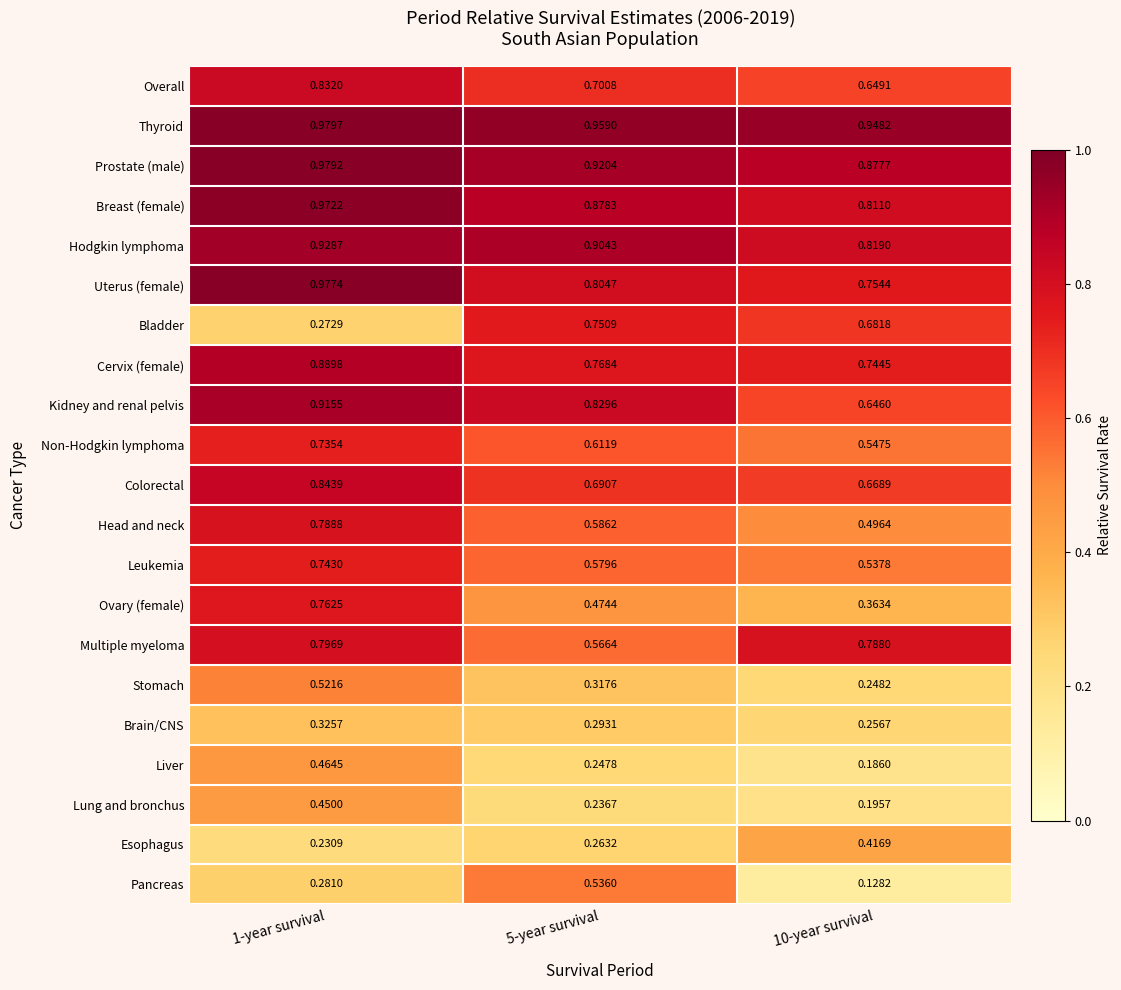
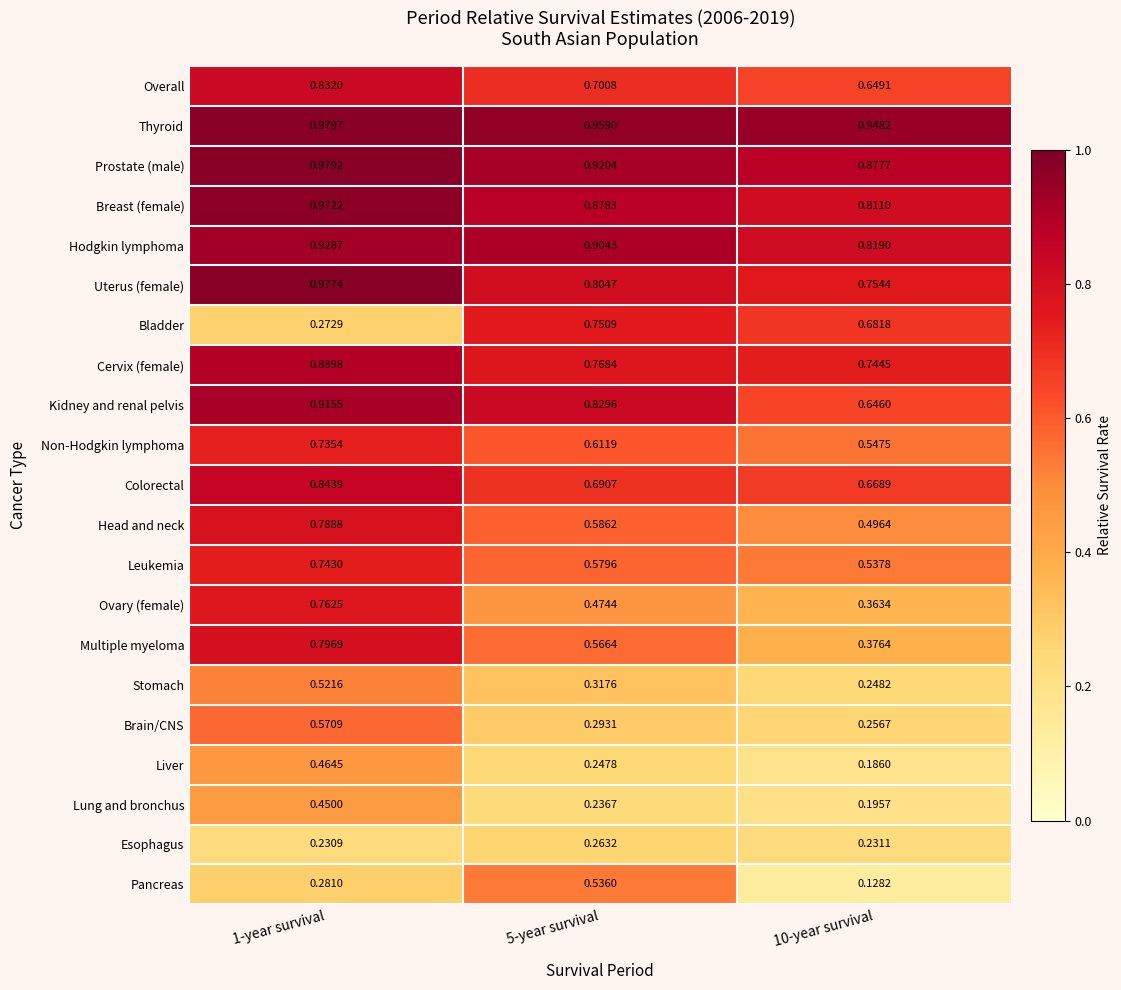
Multiple myeloma, 10-year survival: 0.7880 -> 0.3764
Brain/CNS, 1-year survival: 0.3257 -> 0.5709
Esophagus, 10-year survival: 0.4169 -> 0.2311
